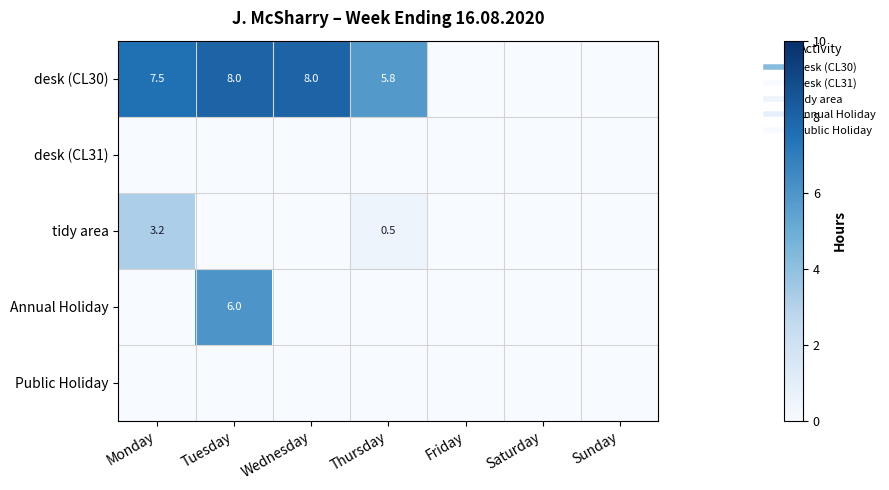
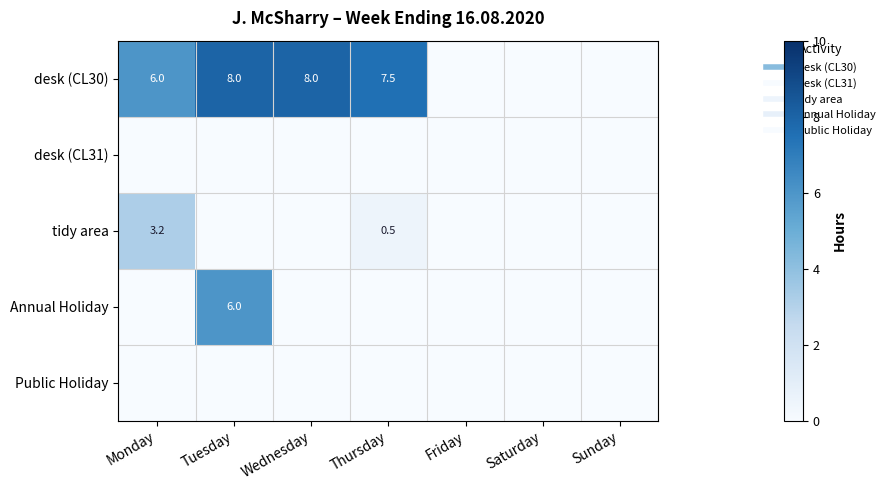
desk (CL30), Monday: 7.5 -> 6.0
desk (CL30), Thursday: 5.8 -> 7.5
